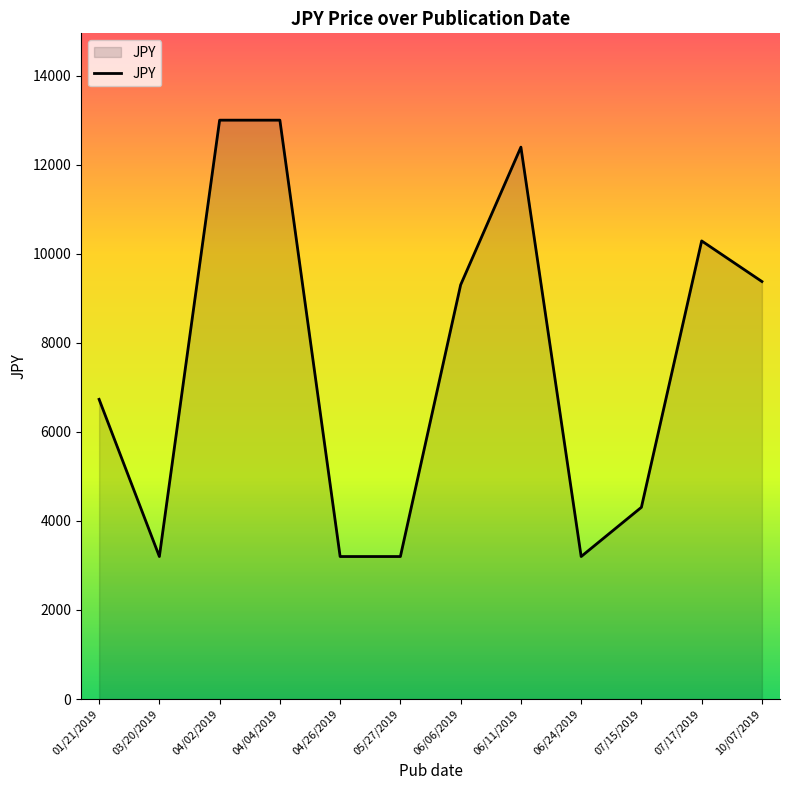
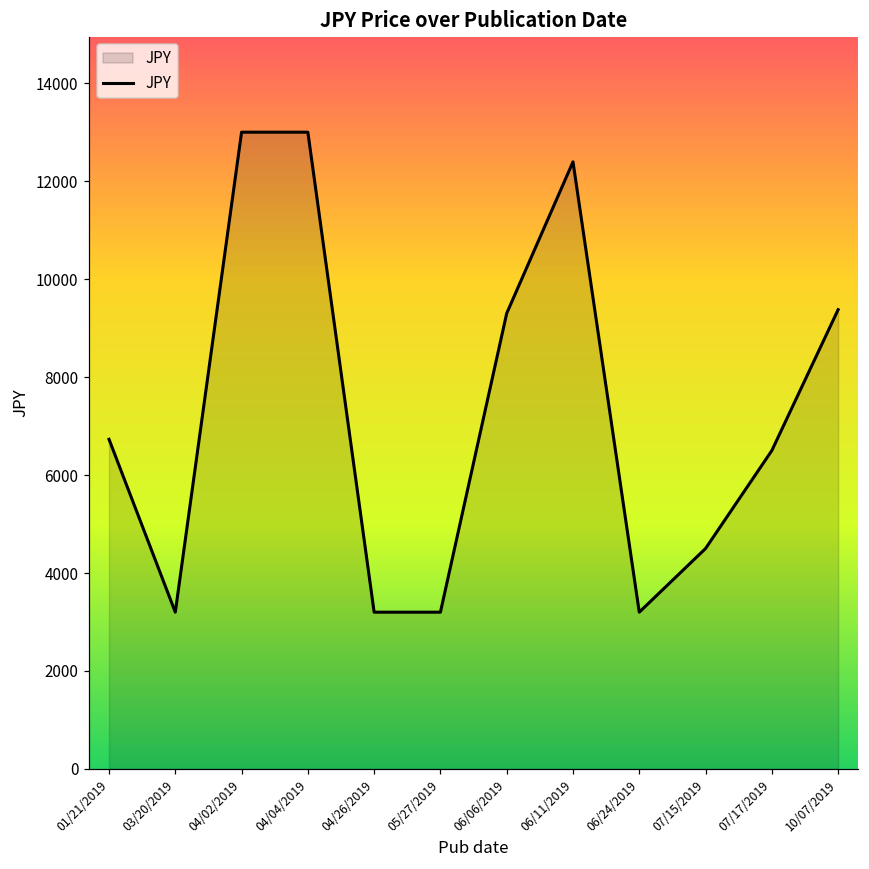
07/15/2019: 4300 -> 4500
07/17/2019: 10300 -> 6500
